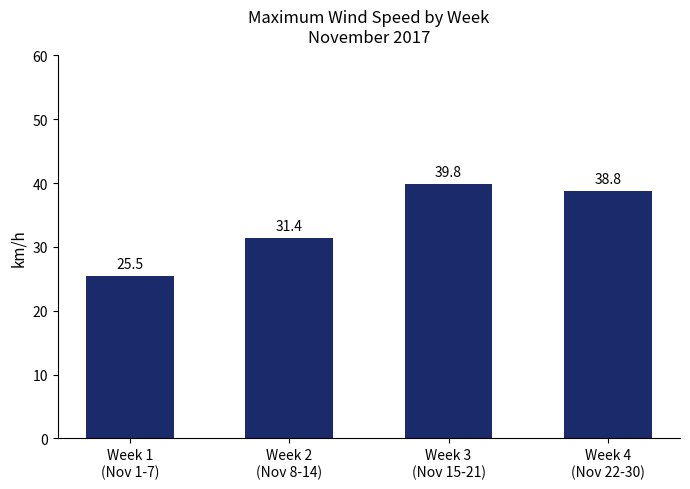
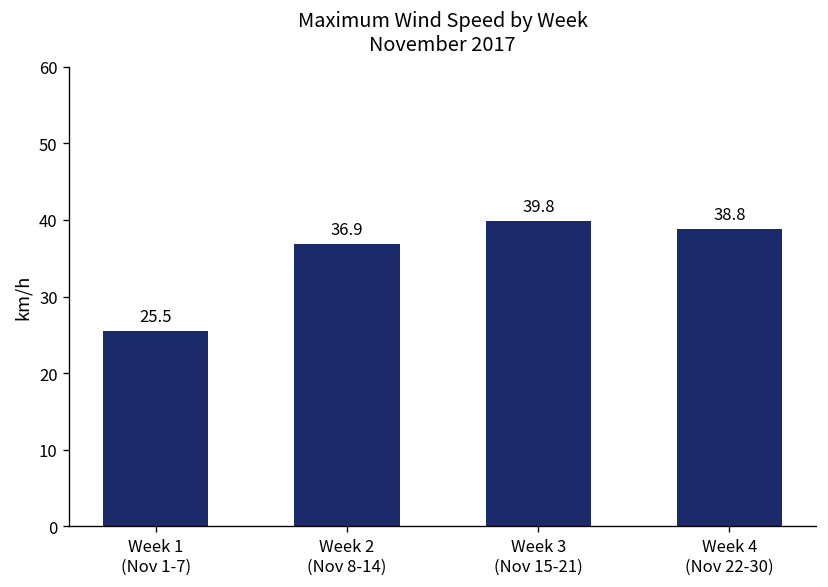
Week 2 (Nov 8-14): 31.4 -> 36.9
